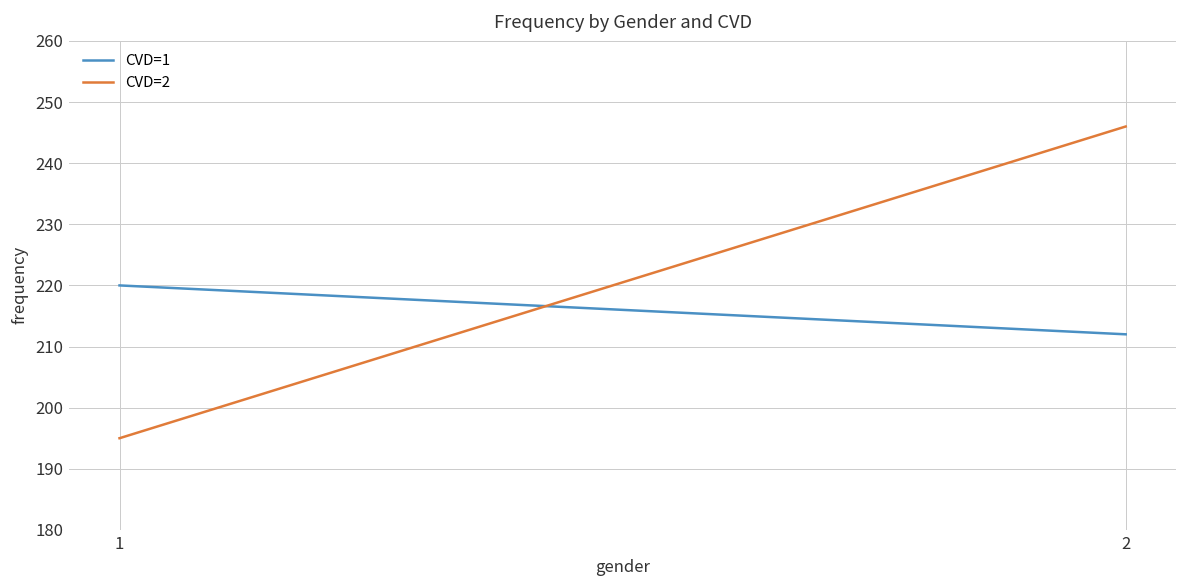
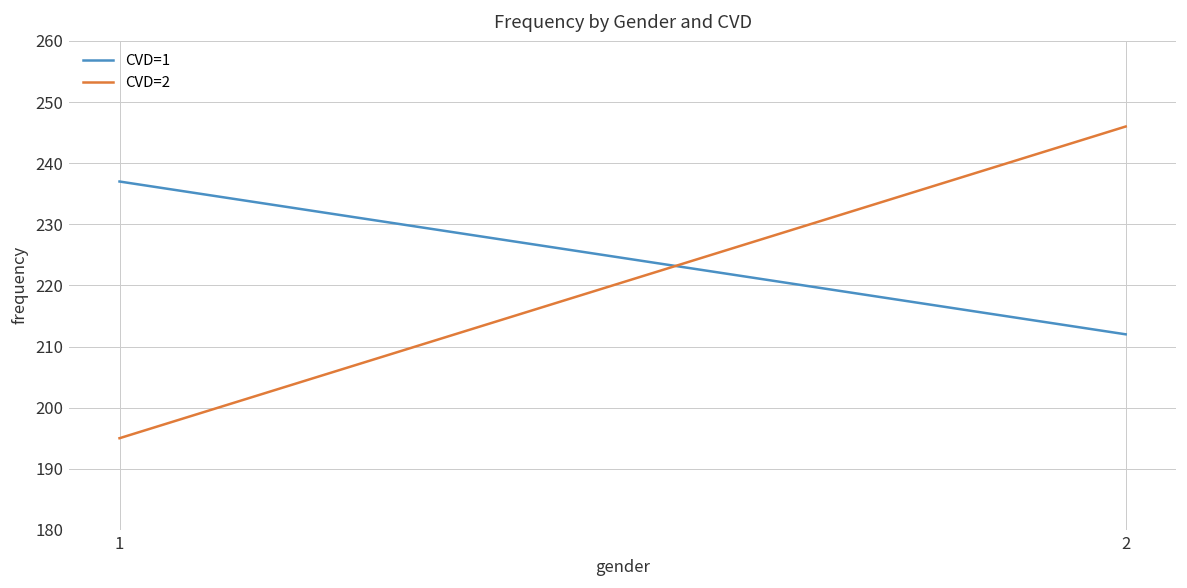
CVD=1, 1: 220 -> 237
